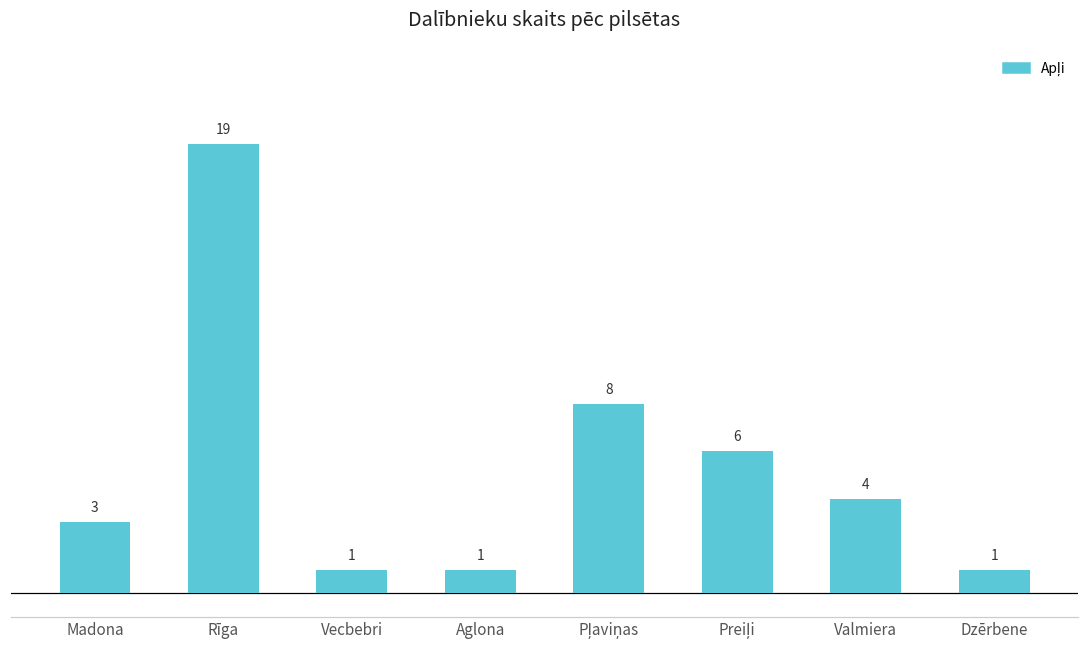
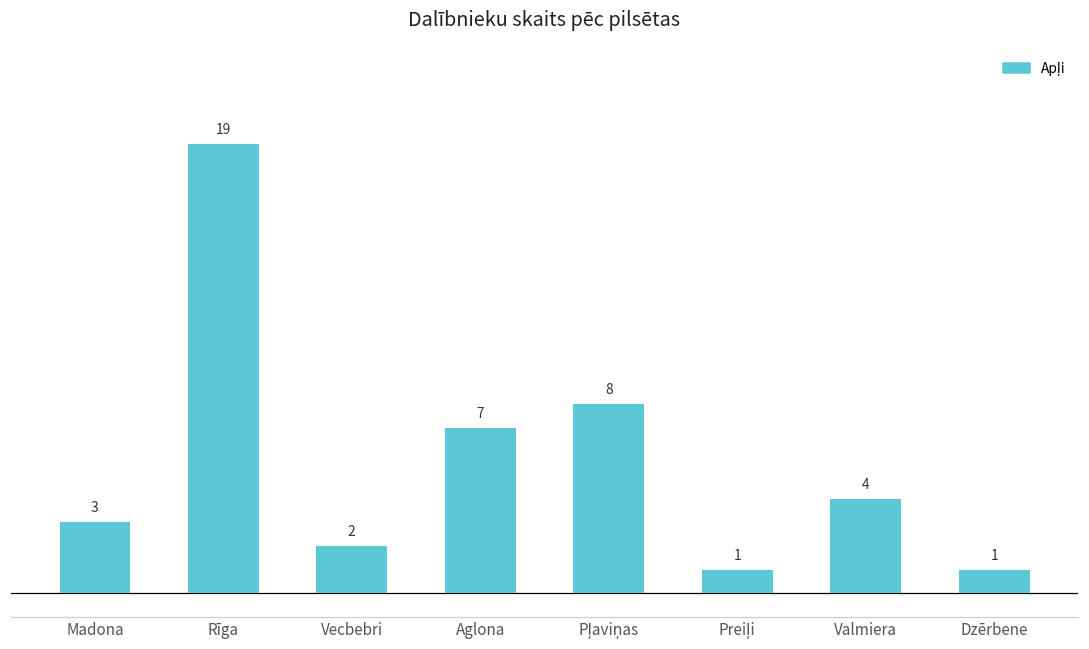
Vecbebri: 1 -> 2
Aglona: 1 -> 7
Preiļi: 6 -> 1
